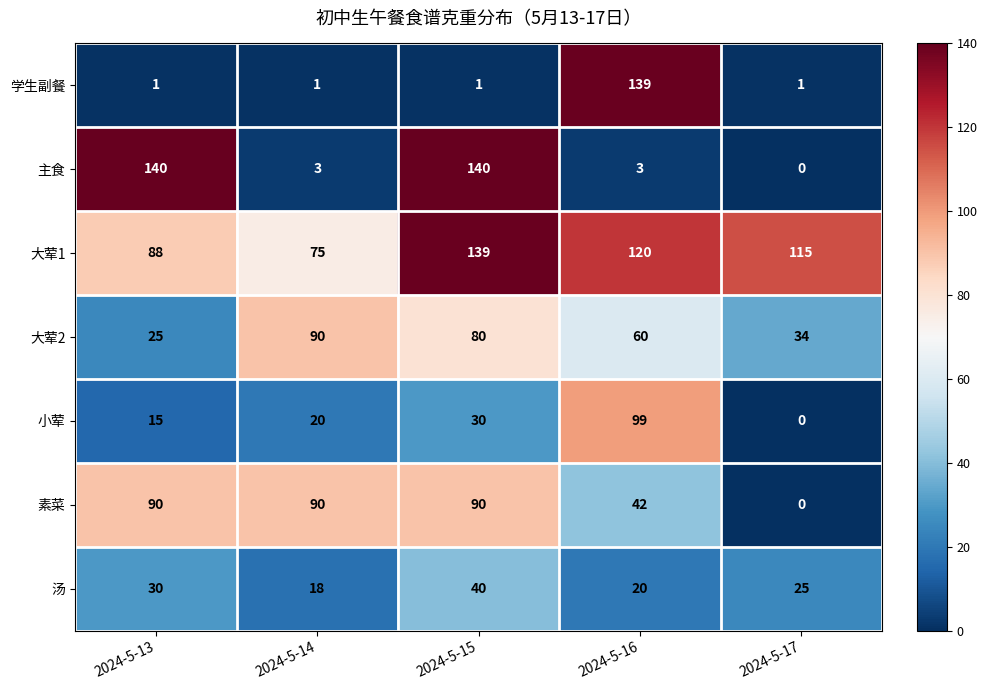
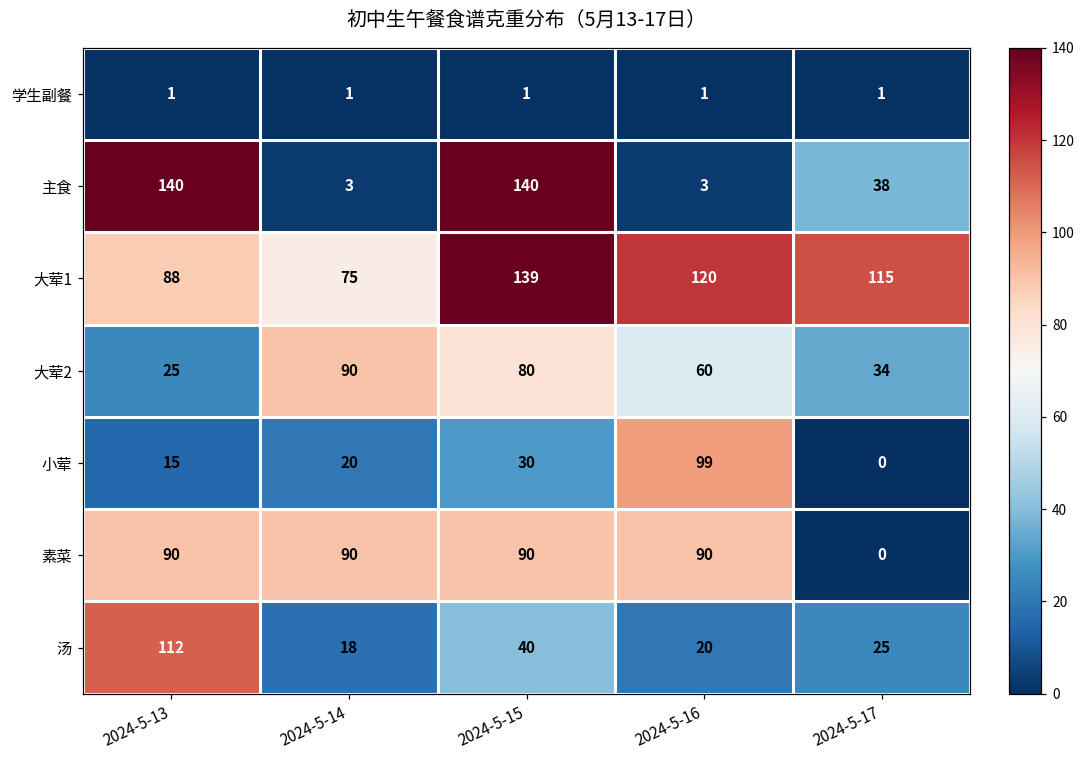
学生副餐, 2024-5-16: 139 -> 1
主食, 2024-5-17: 0 -> 38
素菜, 2024-5-16: 42 -> 90
汤, 2024-5-13: 30 -> 112
